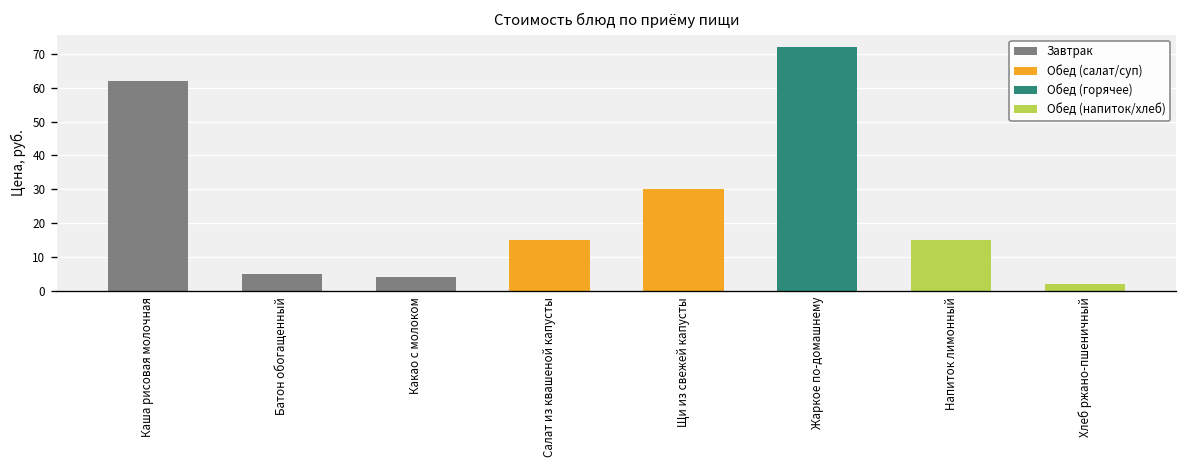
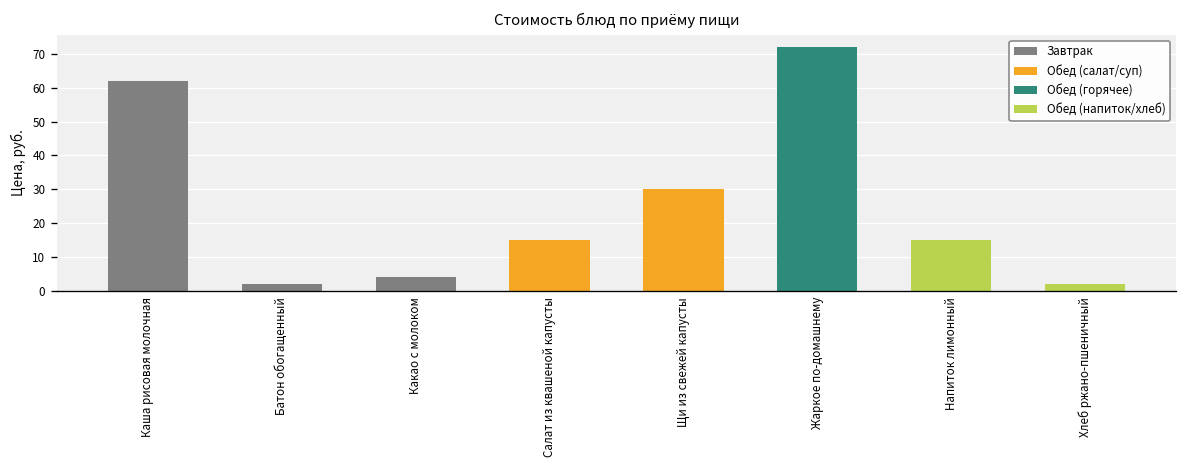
Батон обогащенный: 5 -> 2
